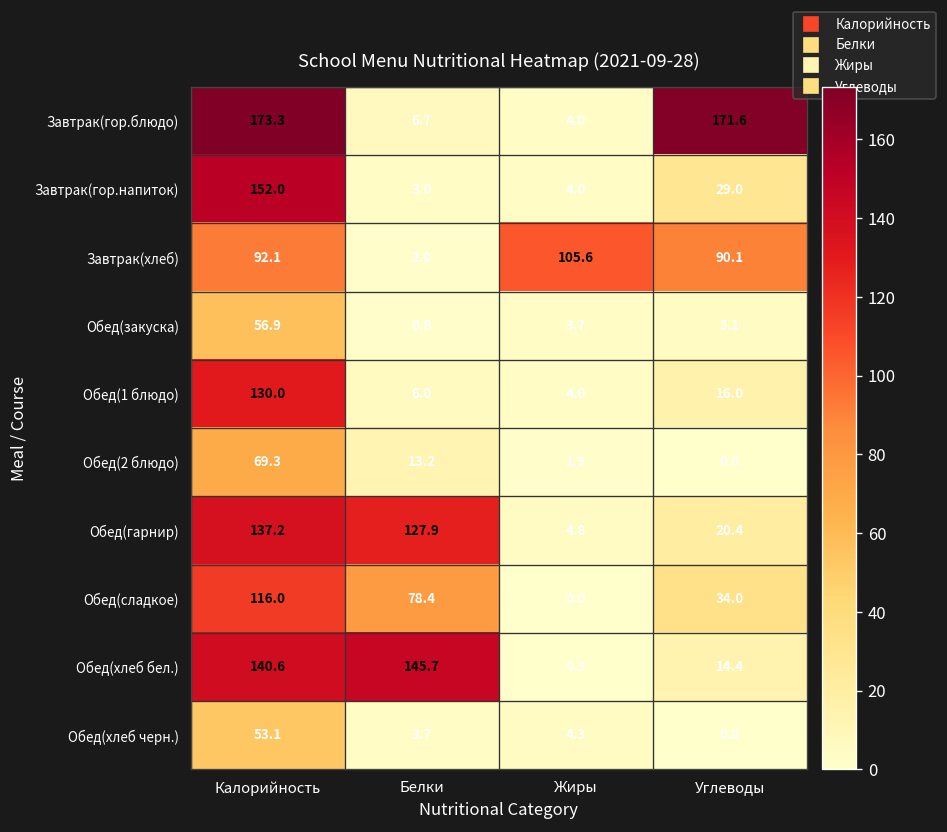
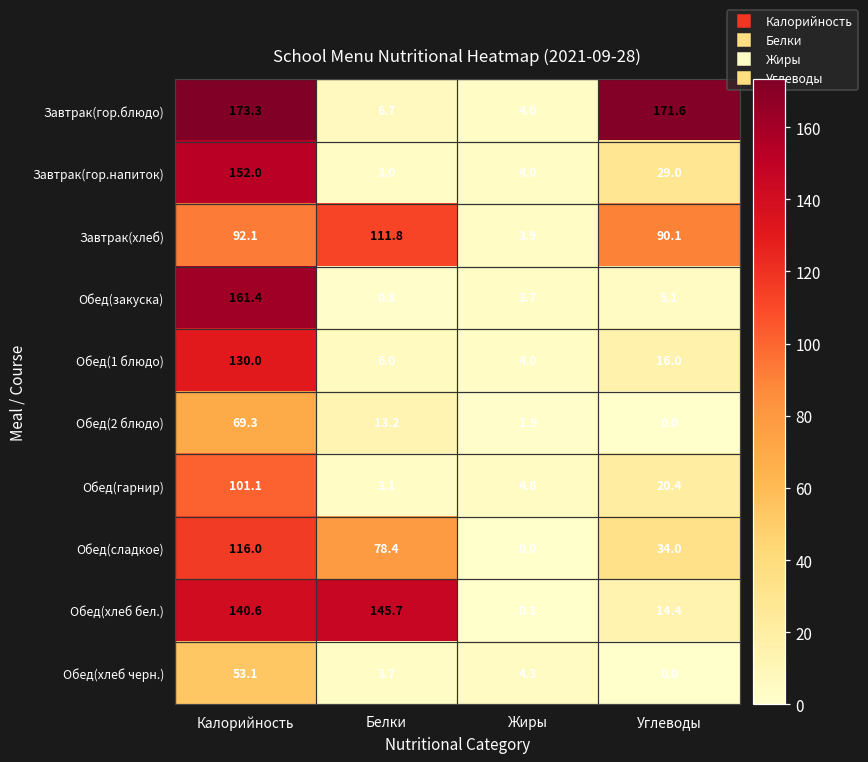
Завтрак(хлеб), Белки: 2.0 -> 111.8
Завтрак(хлеб), Жиры: 105.6 -> 3.9
Обед(закуска), Калорийность: 56.9 -> 161.4
Обед(гарнир), Калорийность: 137.2 -> 101.1
Обед(гарнир), Белки: 127.9 -> 3.1
